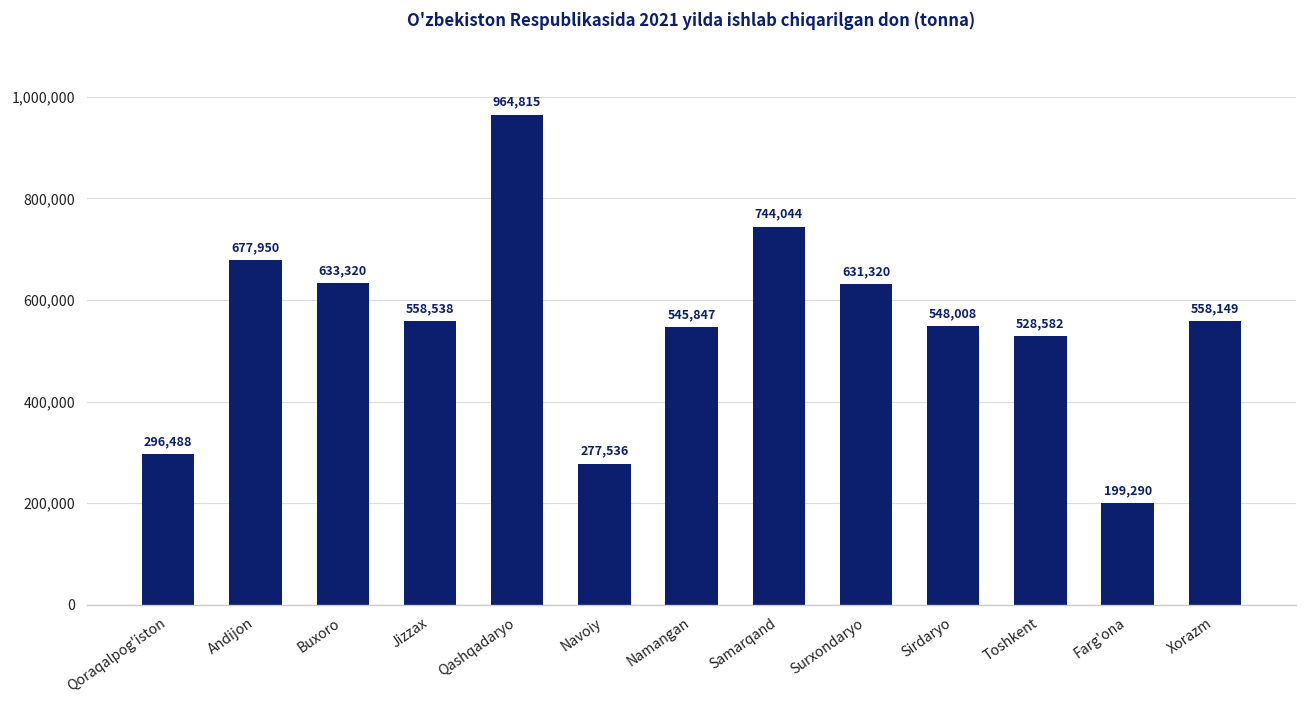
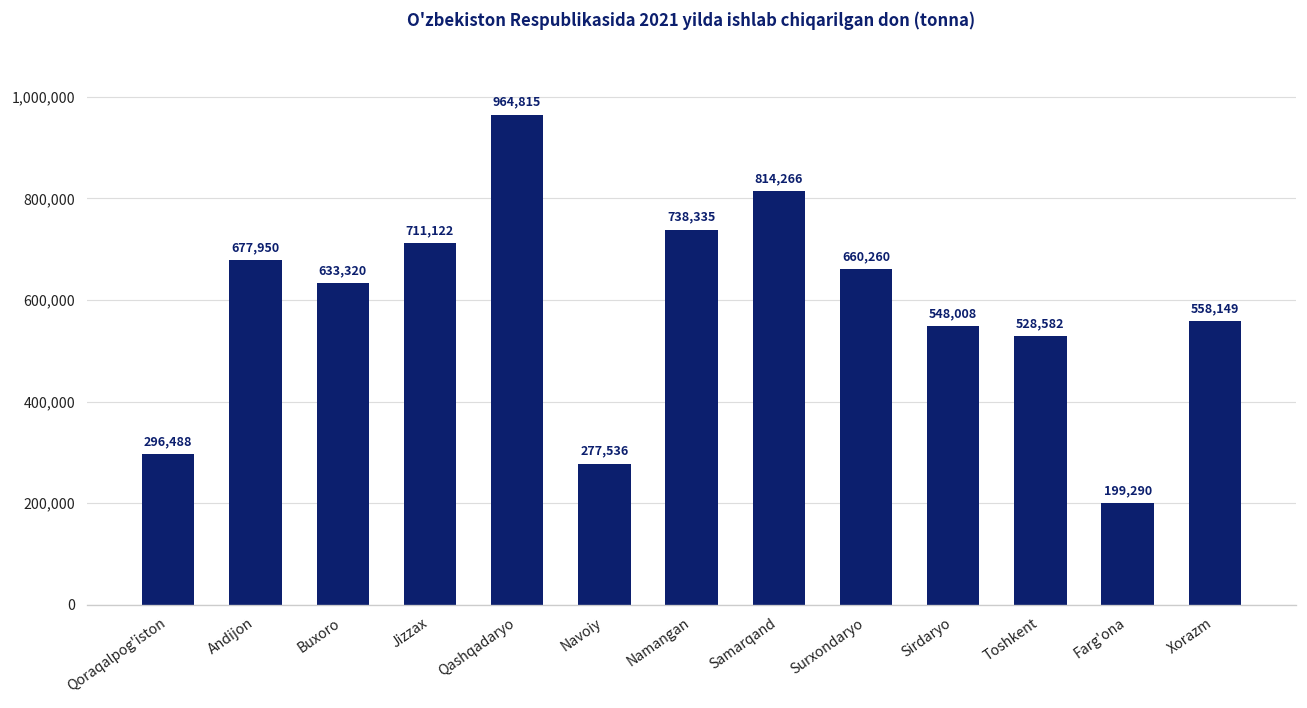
Jizzax: 558,538 -> 711,122
Namangan: 545,847 -> 738,335
Samarqand: 744,044 -> 814,266
Surxondaryo: 631,320 -> 660,260
